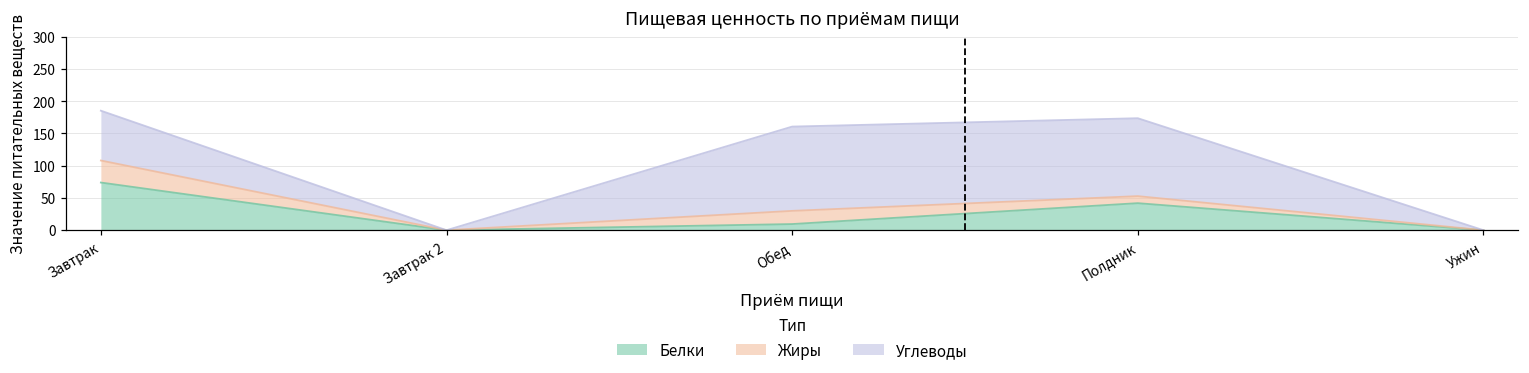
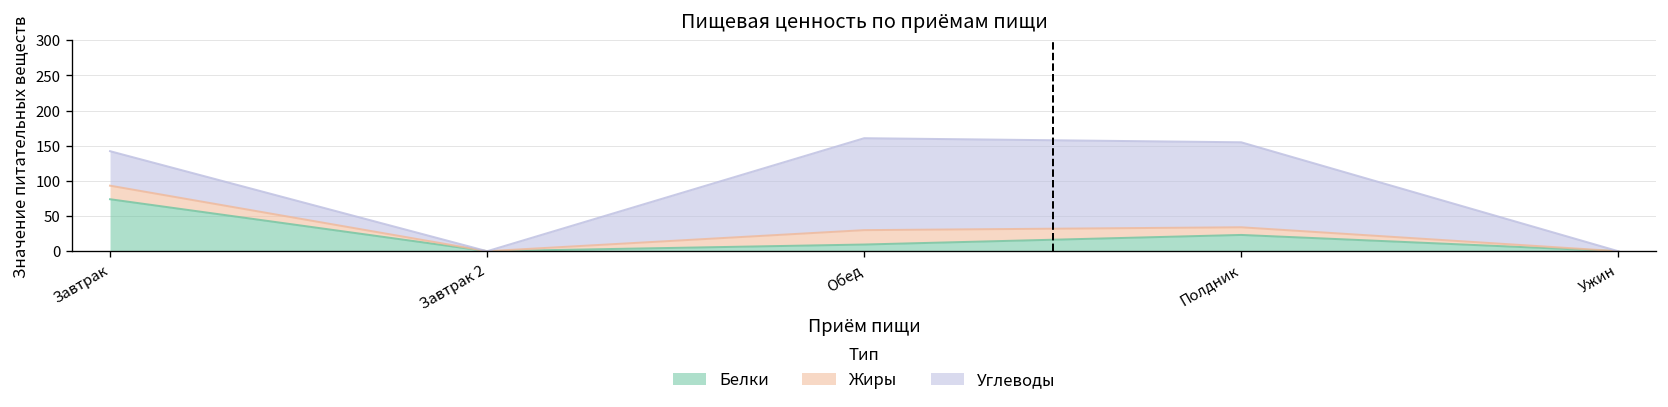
Жиры, Завтрак: 30 -> 20
Углеводы, Завтрак: 80 -> 50
Белки, Полдник: 40 -> 20
